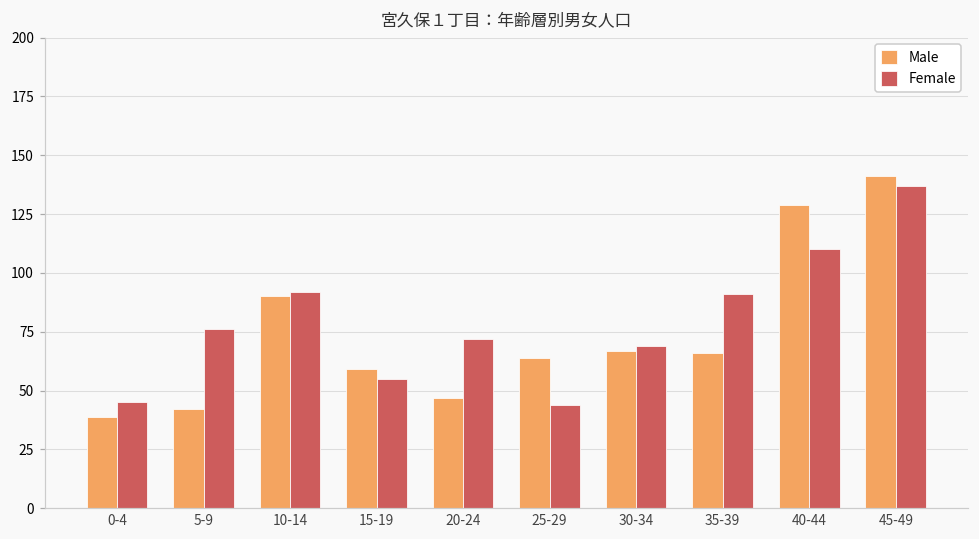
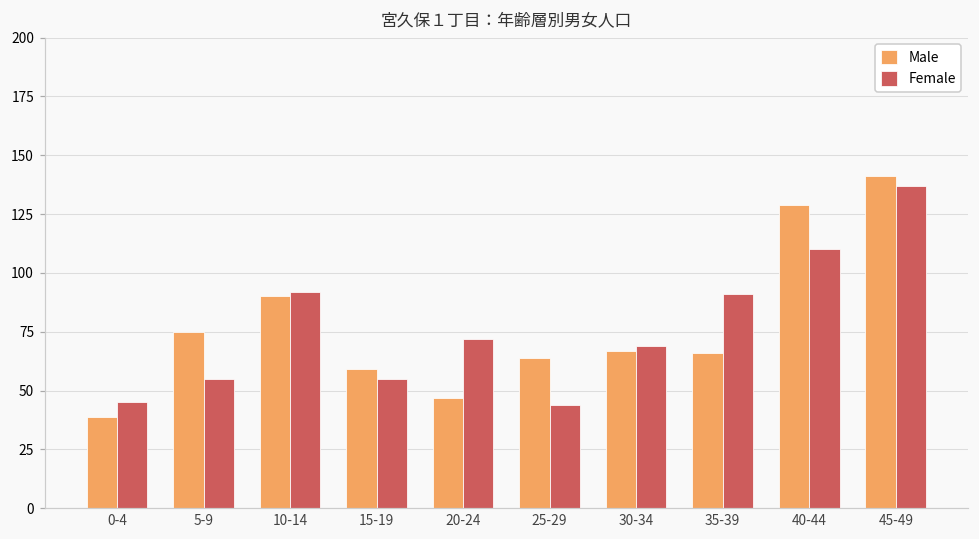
Male, 5-9: 42 -> 75
Female, 5-9: 76 -> 55
